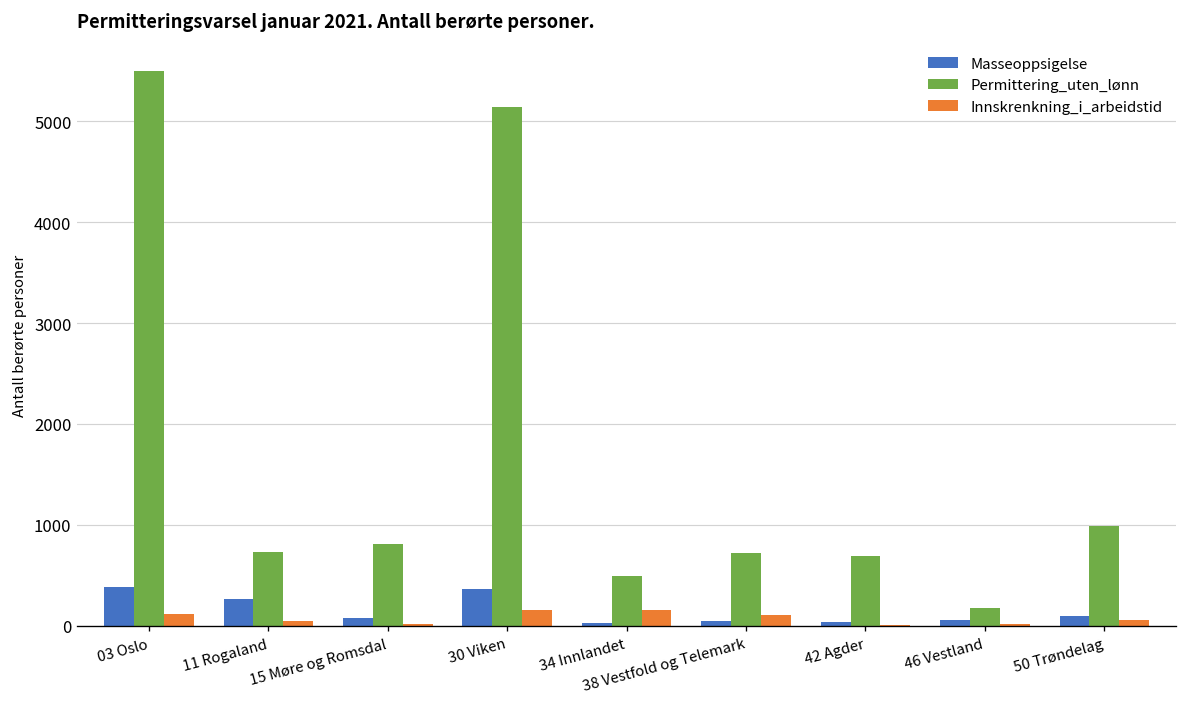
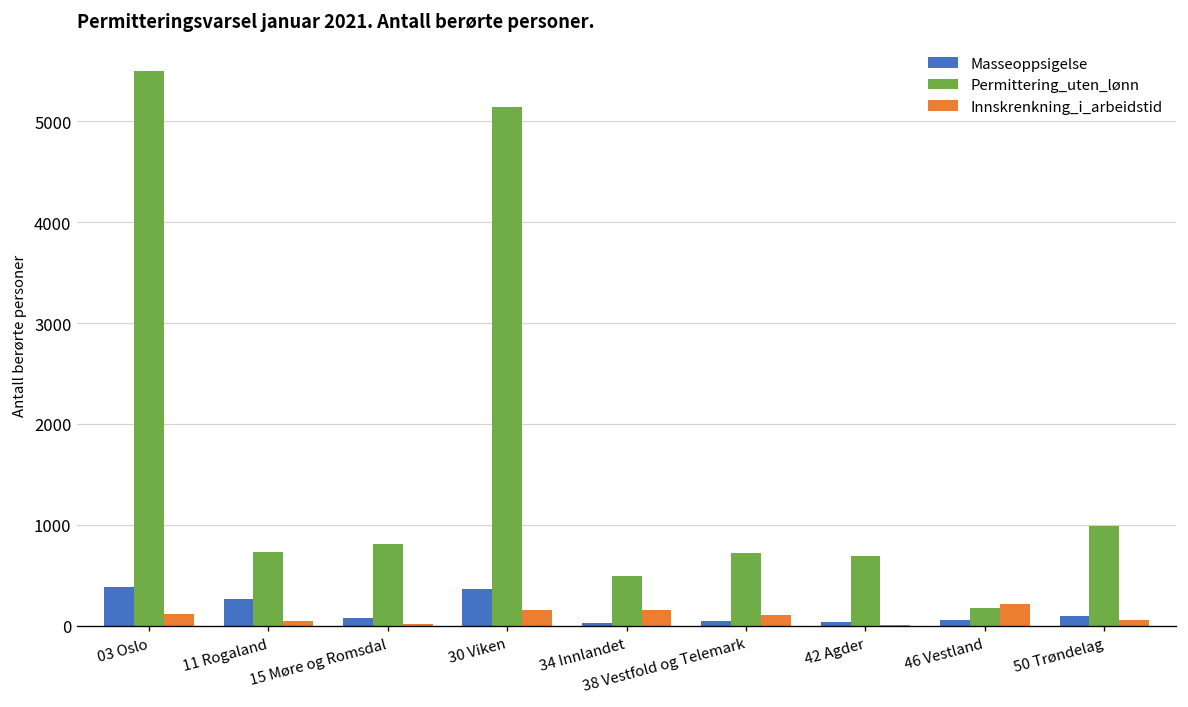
Innskrenkning_i_arbeidstid, 46 Vestland: 0 -> 200
